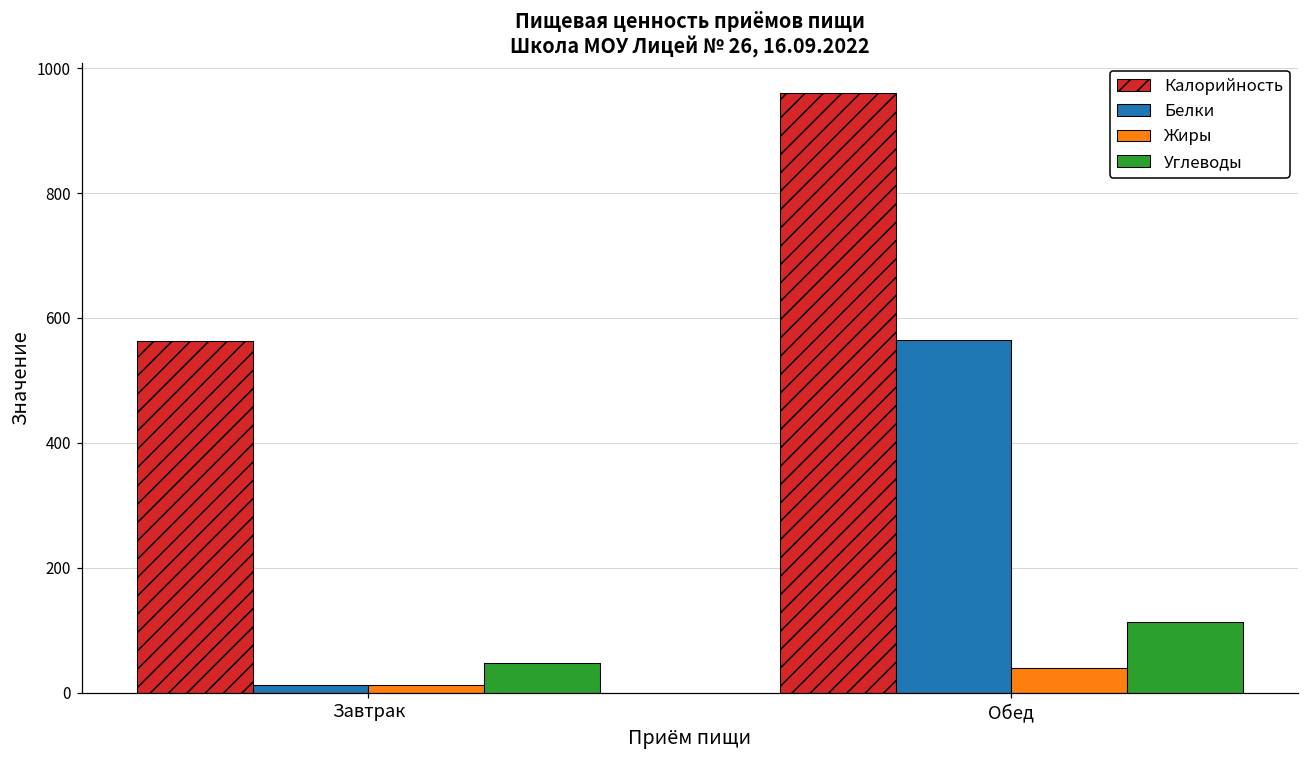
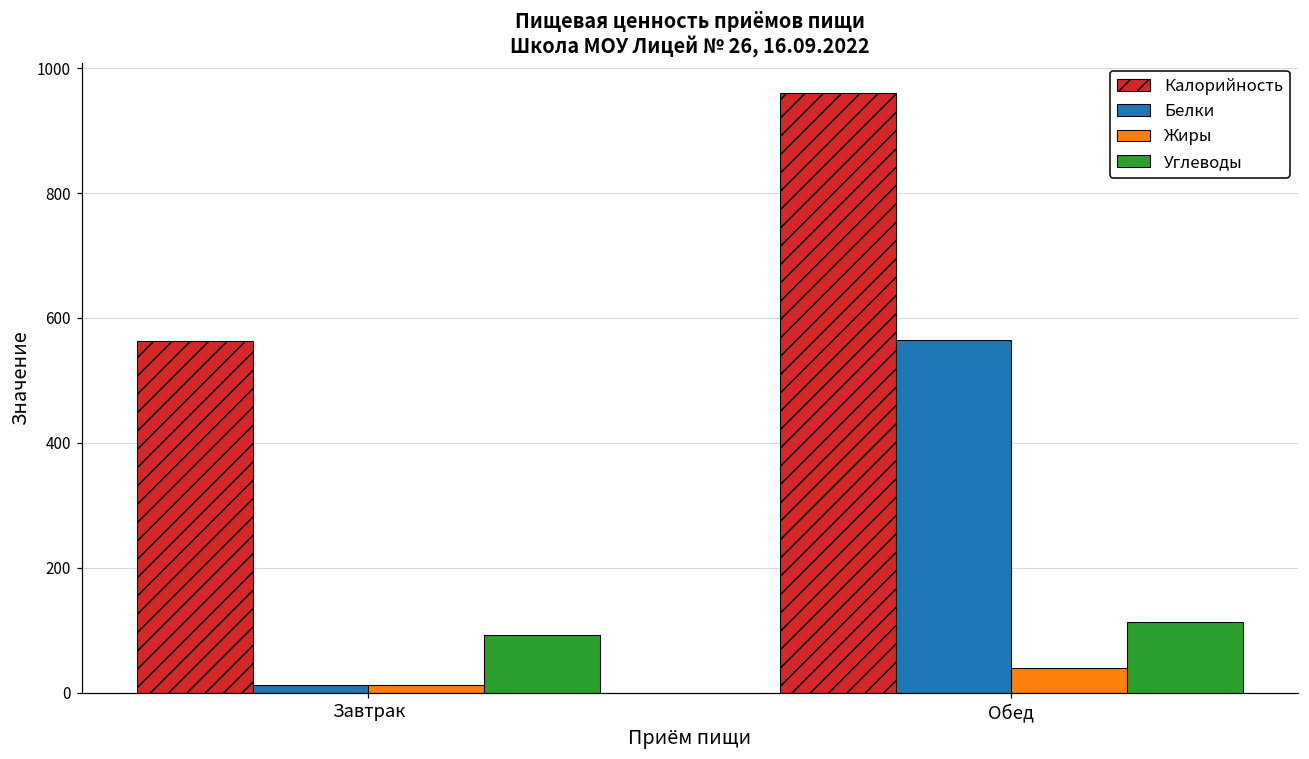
Углеводы, Завтрак: 50 -> 90
